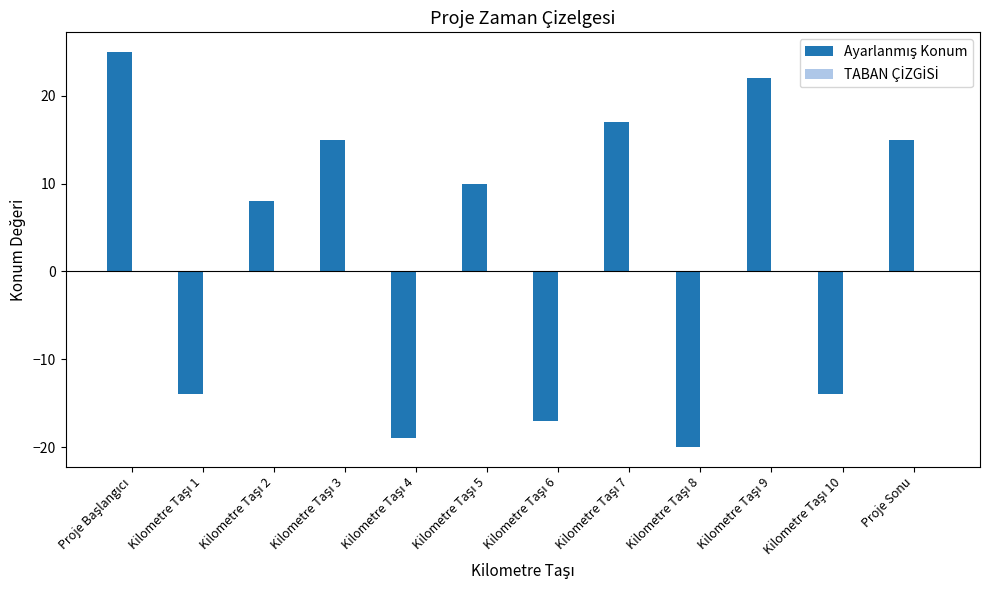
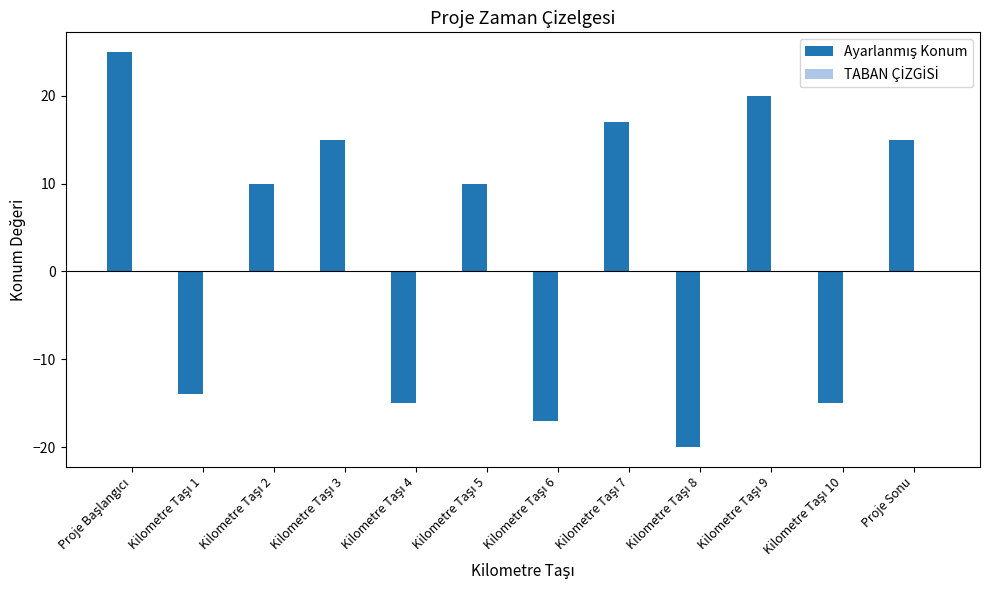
Ayarlanmış Konum, Kilometre Taşı 2: 8 -> 10
Ayarlanmış Konum, Kilometre Taşı 4: -19 -> -15
Ayarlanmış Konum, Kilometre Taşı 9: 22 -> 20
Ayarlanmış Konum, Kilometre Taşı 10: -14 -> -15
